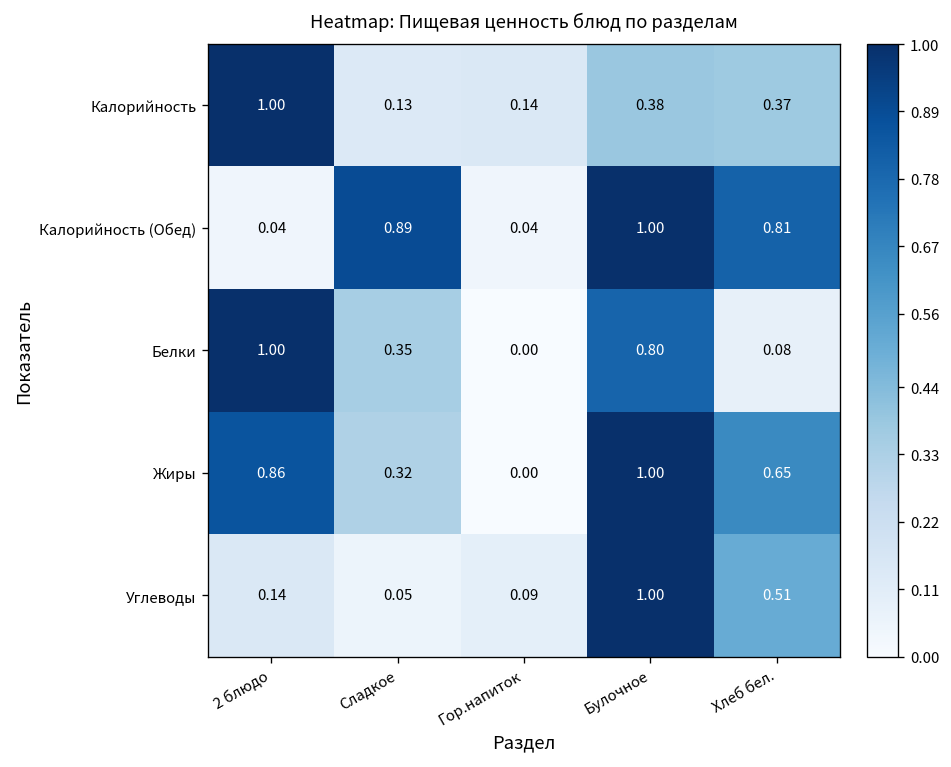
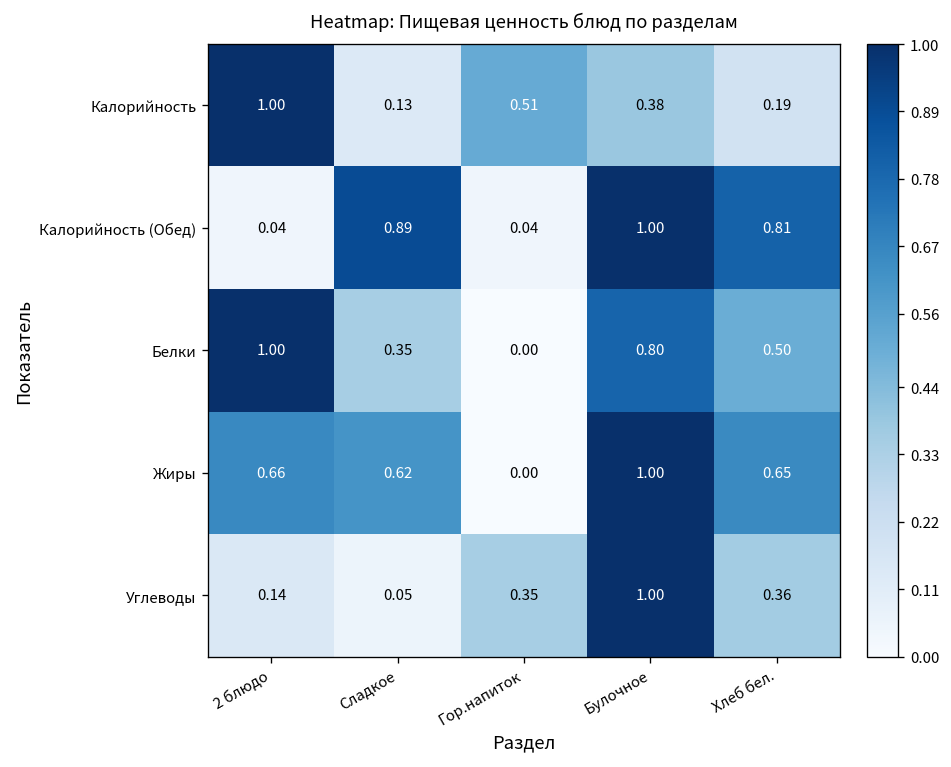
Калорийность, Гор.напиток: 0.14 -> 0.51
Калорийность, Хлеб бел.: 0.37 -> 0.19
Белки, Хлеб бел.: 0.08 -> 0.50
Жиры, 2 блюдо: 0.86 -> 0.66
Жиры, Сладкое: 0.32 -> 0.62
Углеводы, Гор.напиток: 0.09 -> 0.35
Углеводы, Хлеб бел.: 0.51 -> 0.36
